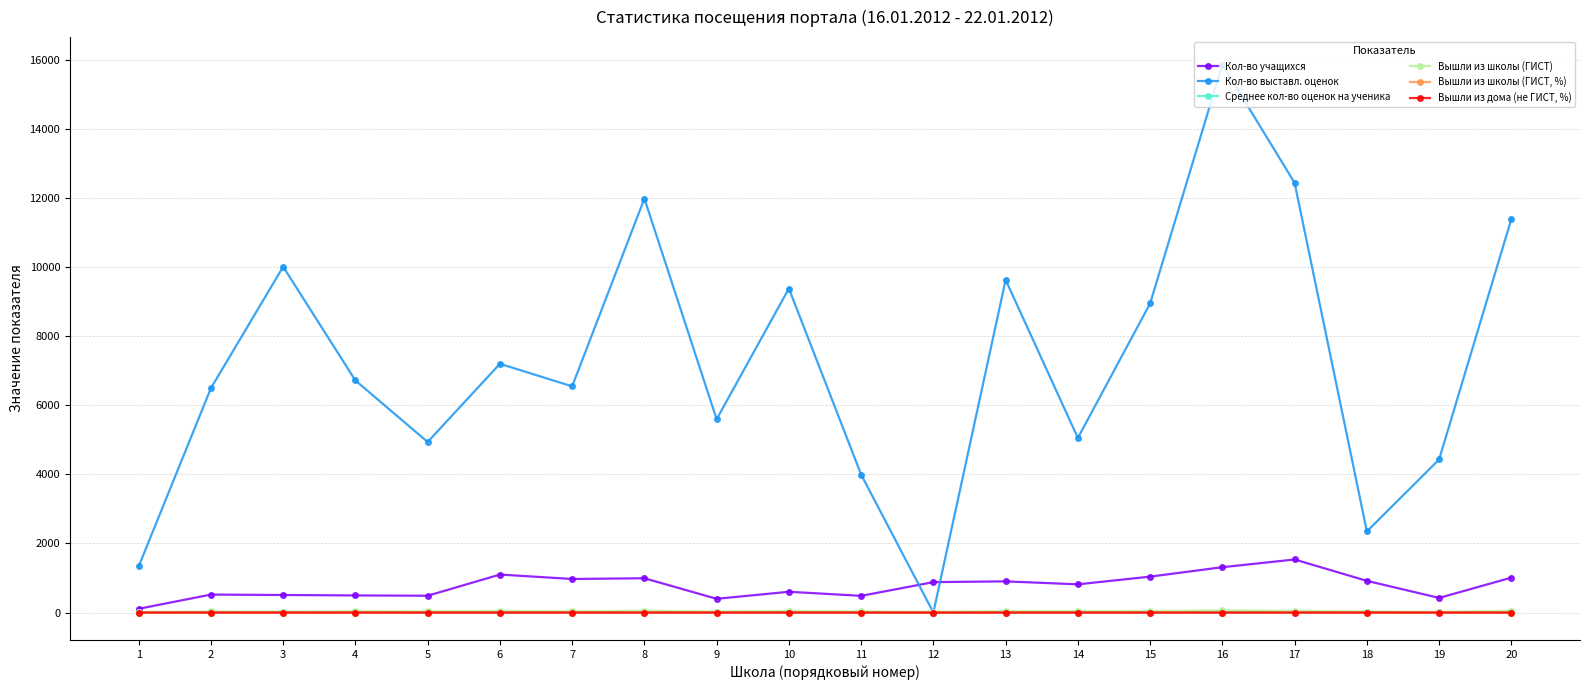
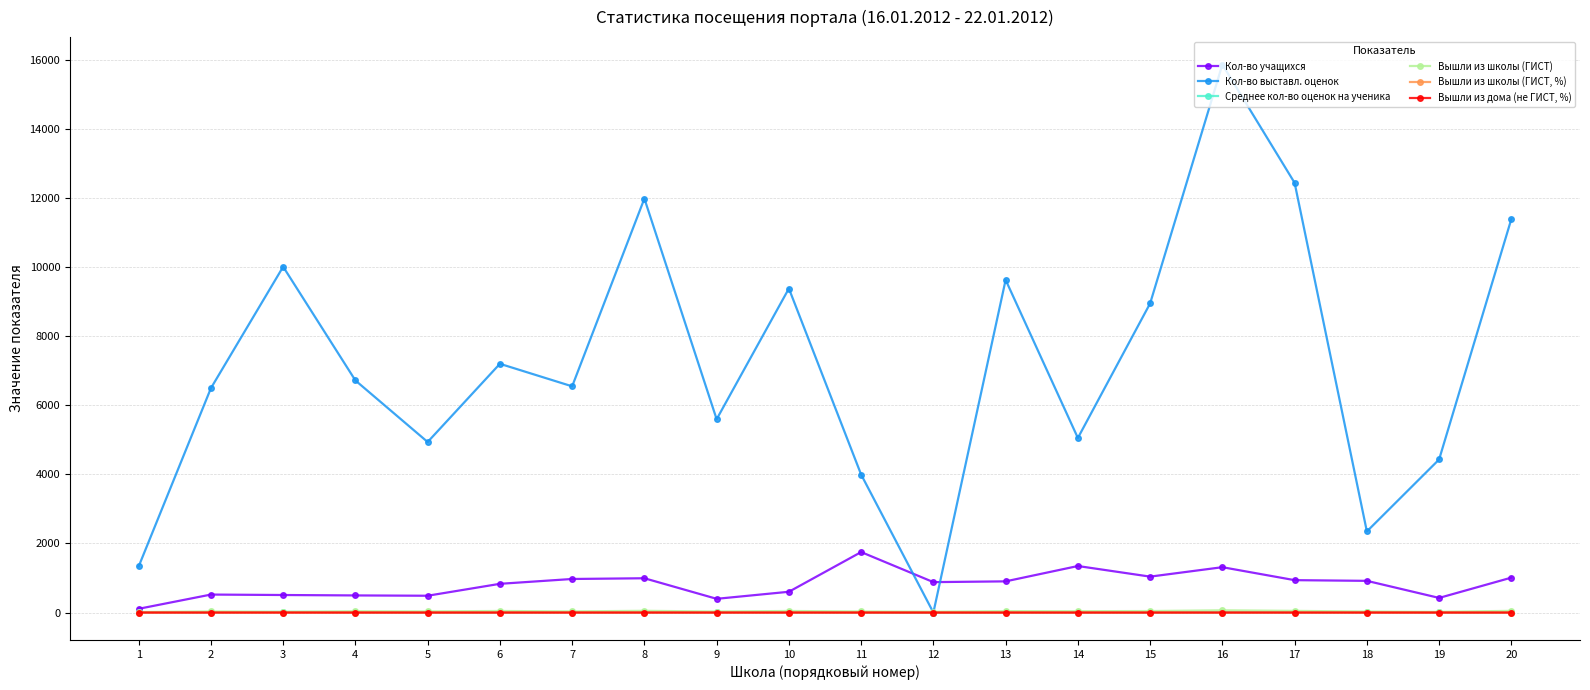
Кол-во учащихся, 6: 1100 -> 800
Кол-во учащихся, 11: 500 -> 1800
Кол-во учащихся, 14: 800 -> 1300
Кол-во учащихся, 17: 1500 -> 900
